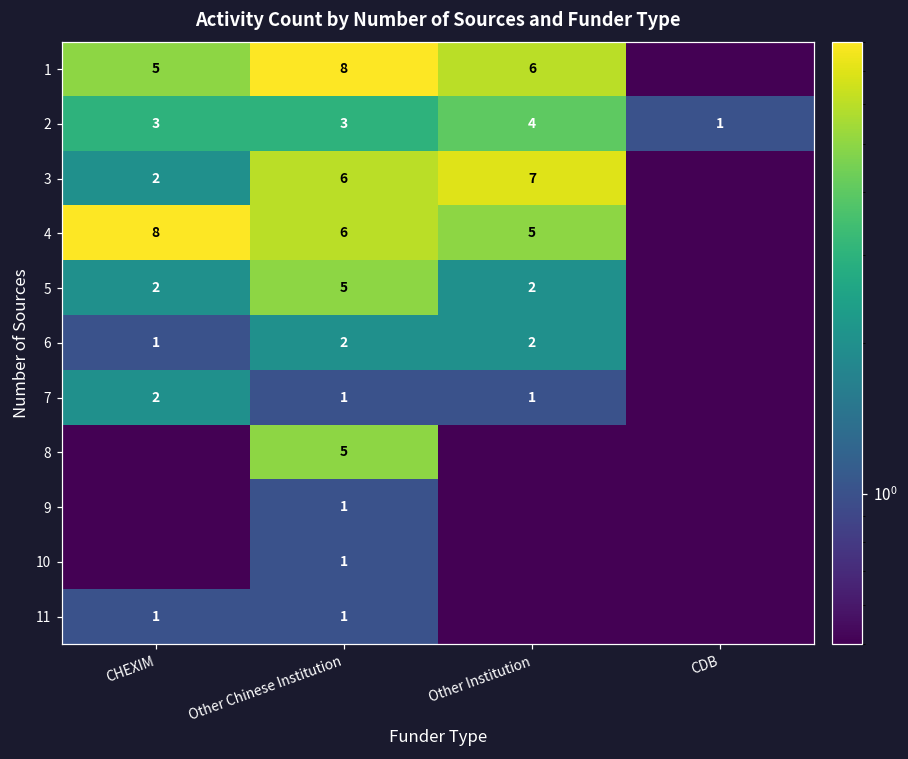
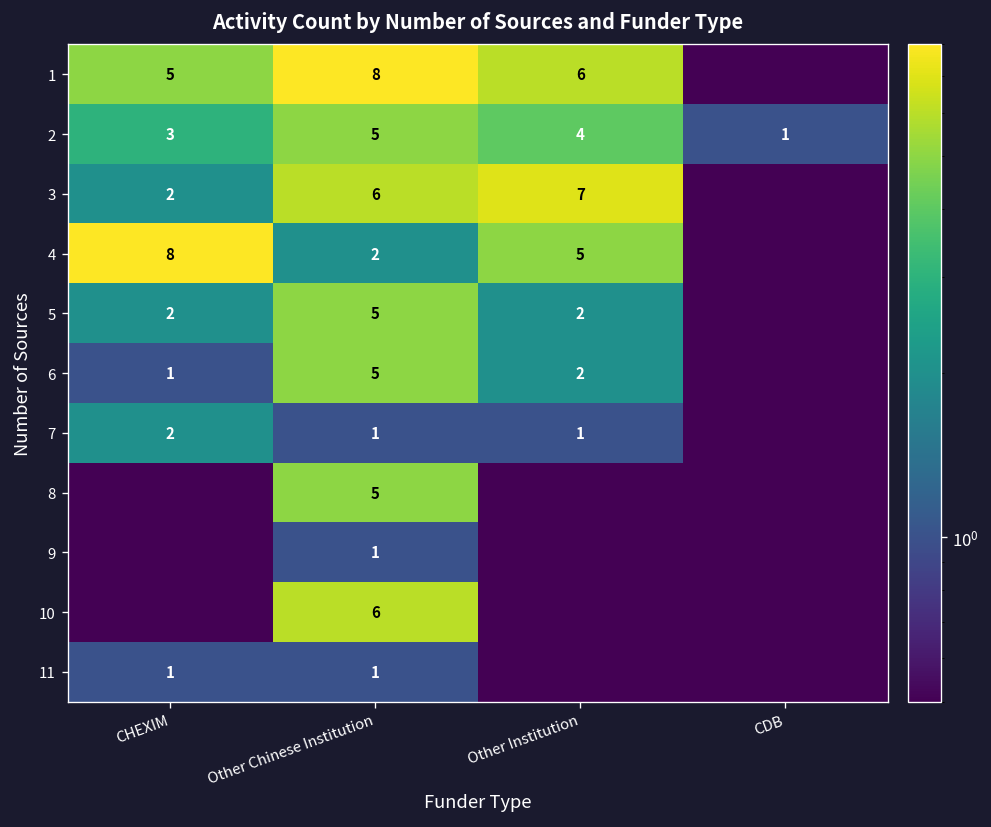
2, Other Chinese Institution: 3 -> 5
4, Other Chinese Institution: 6 -> 2
6, Other Chinese Institution: 2 -> 5
10, Other Chinese Institution: 1 -> 6
